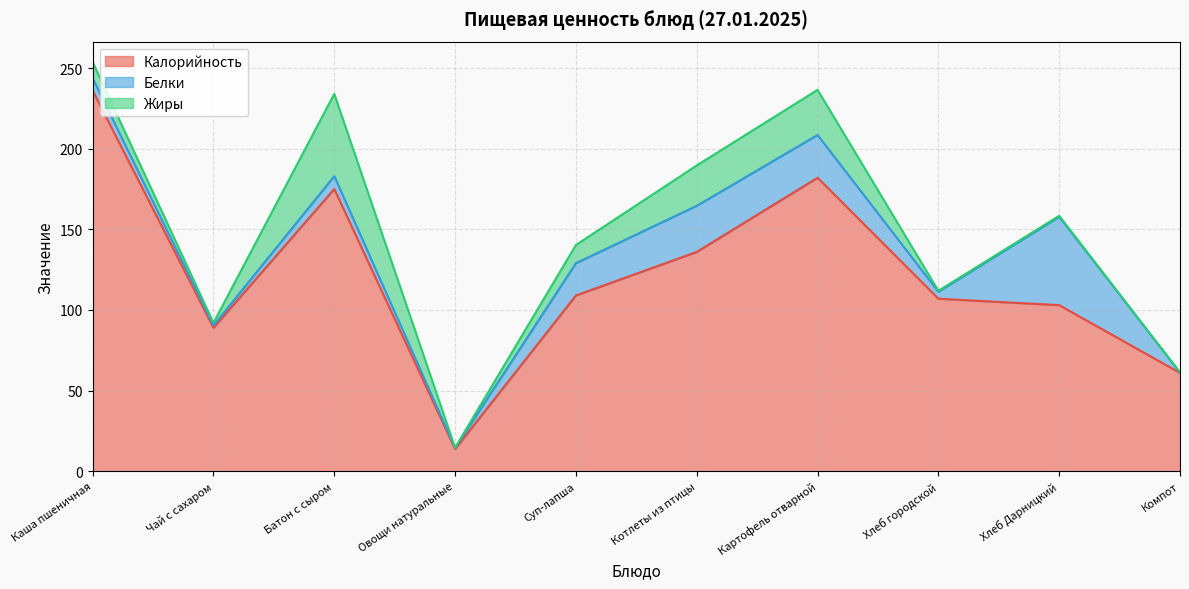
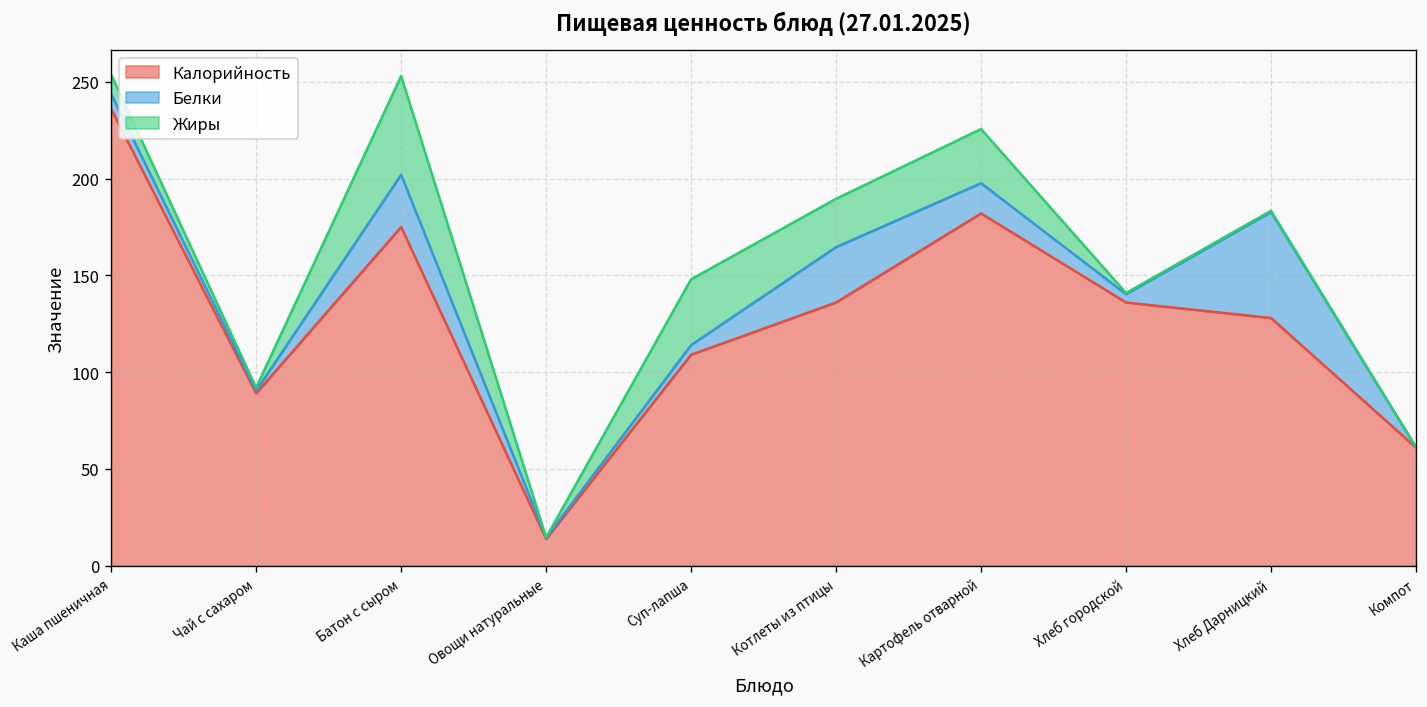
Белки, Батон с сыром: 8 -> 27
Белки, Суп-лапша: 20 -> 5
Жиры, Суп-лапша: 11 -> 34
Белки, Картофель отварной: 27 -> 16
Калорийность, Хлеб городской: 107 -> 136
Калорийность, Хлеб Дарницкий: 103 -> 128
